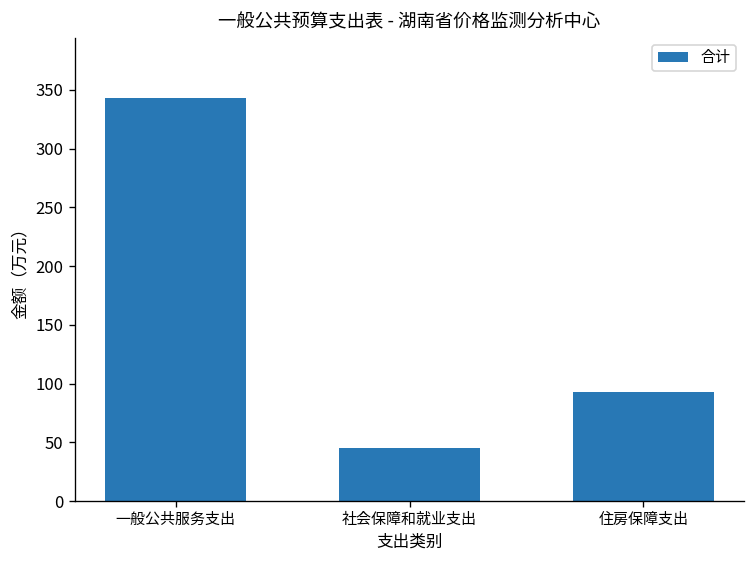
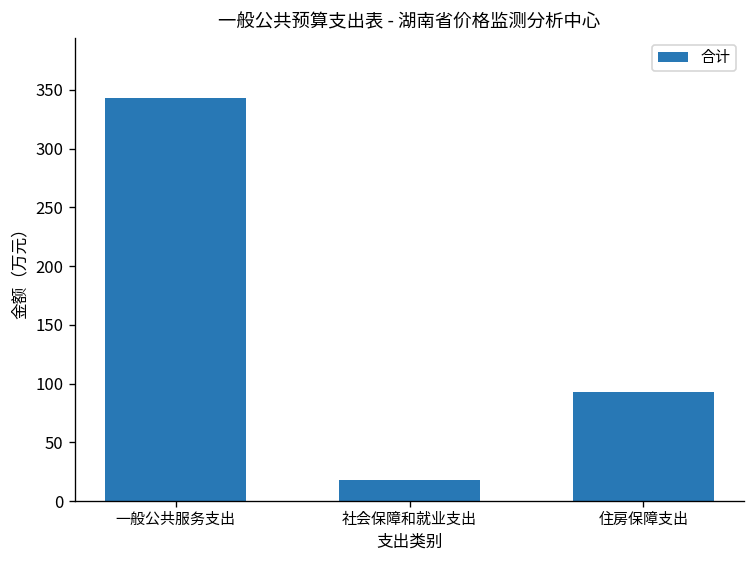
社会保障和就业支出: 50 -> 20
